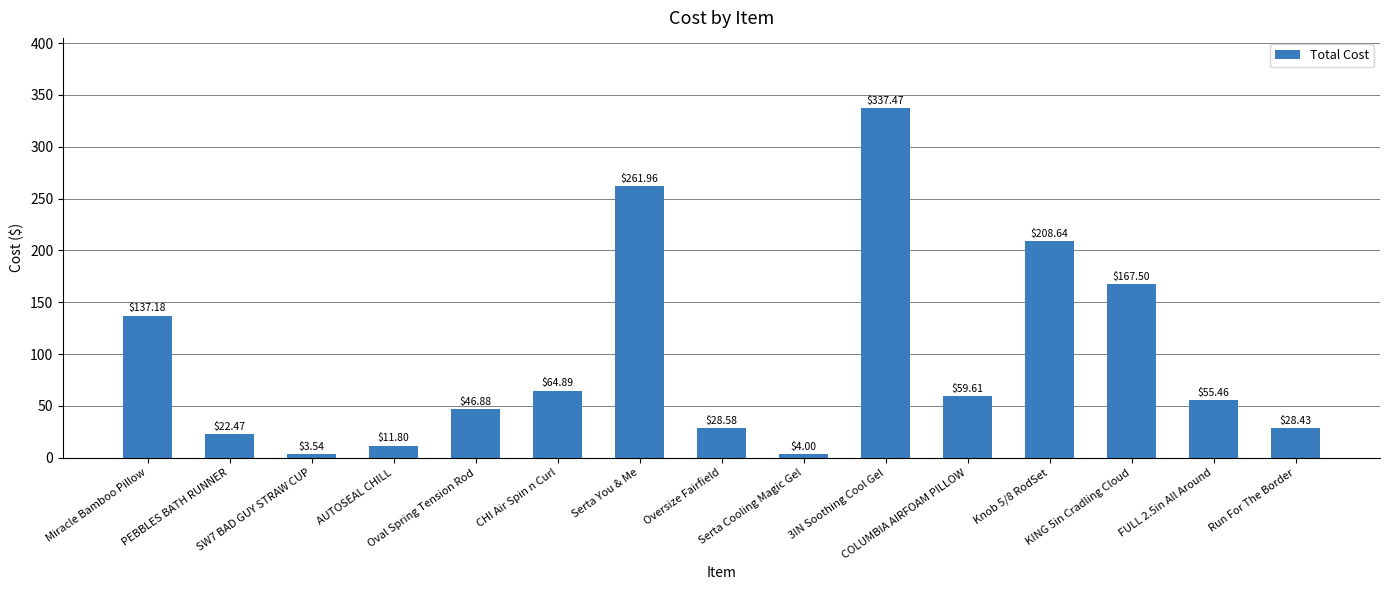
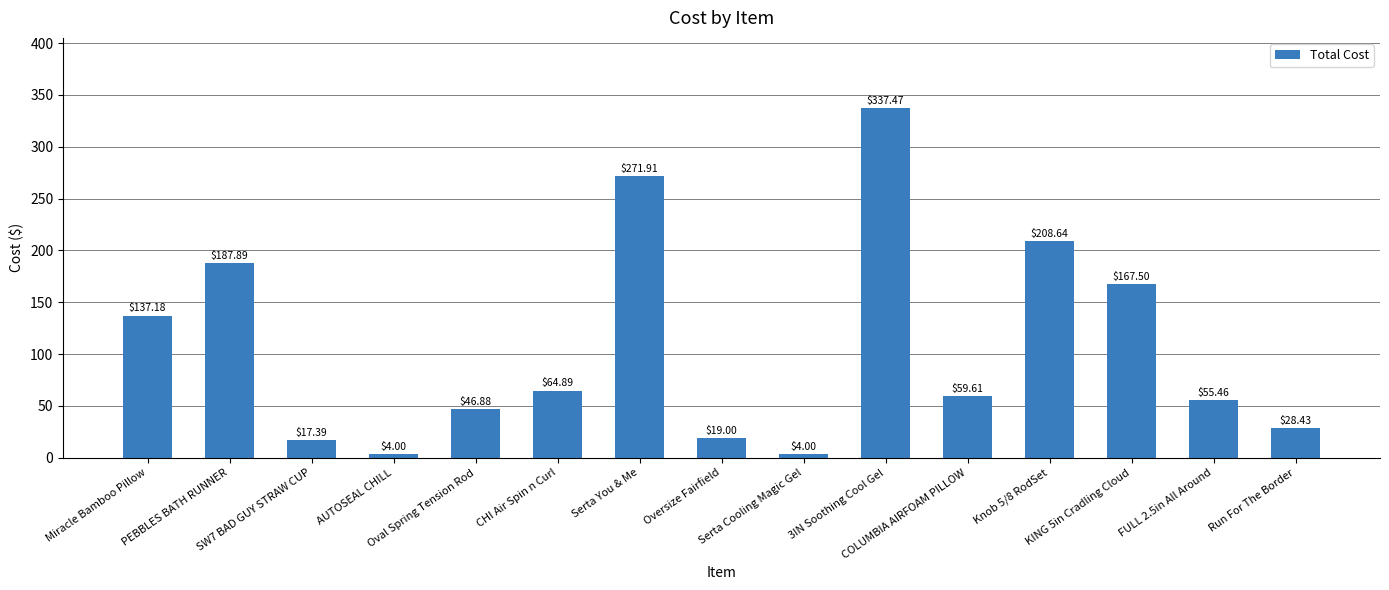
PEBBLES BATH RUNNER: $22.47 -> $187.89
SW7 BAD GUY STRAW CUP: $3.54 -> $17.39
AUTOSEAL CHILL: $11.80 -> $4.00
Serta You & Me: $261.96 -> $271.91
Oversize Fairfield: $28.58 -> $19.00
